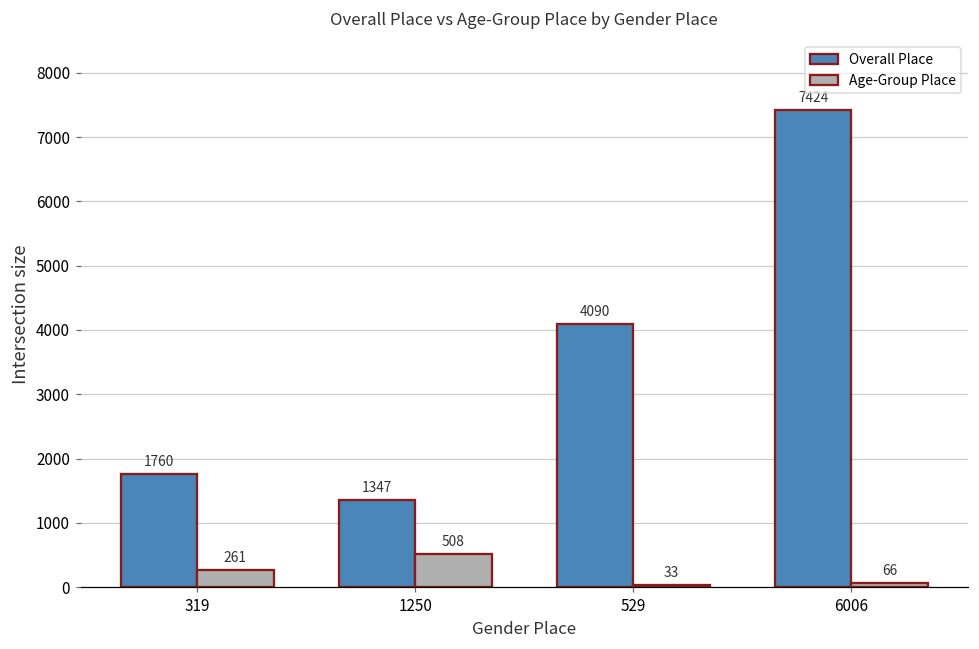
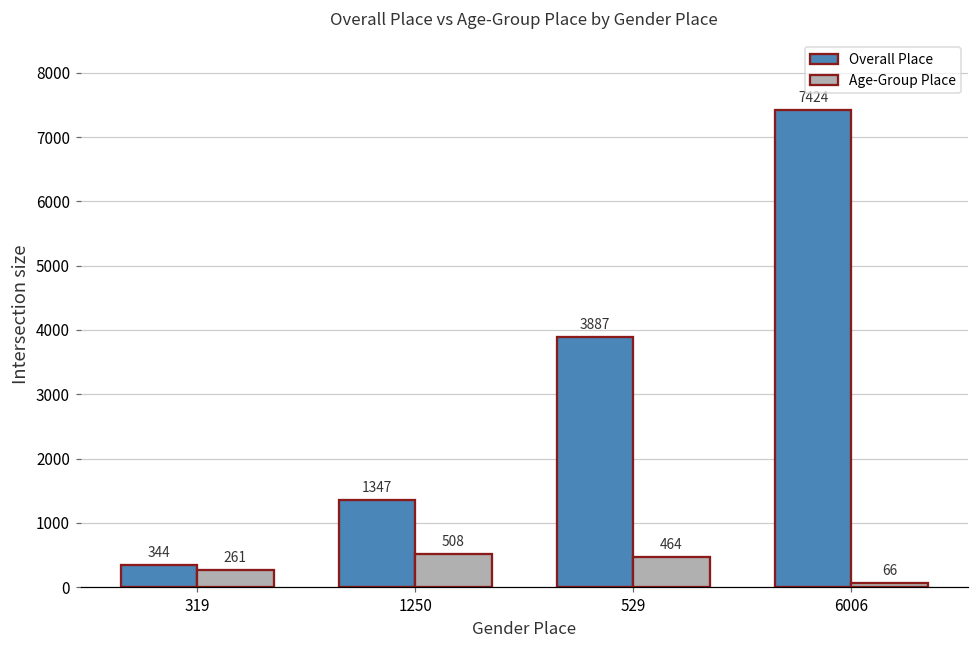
Overall Place, 319: 1760 -> 344
Overall Place, 529: 4090 -> 3887
Age-Group Place, 529: 33 -> 464
